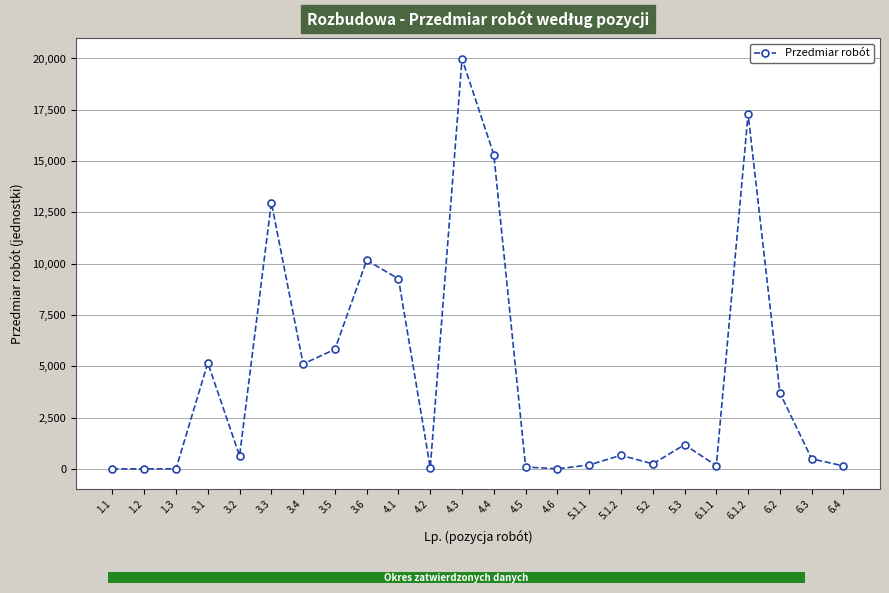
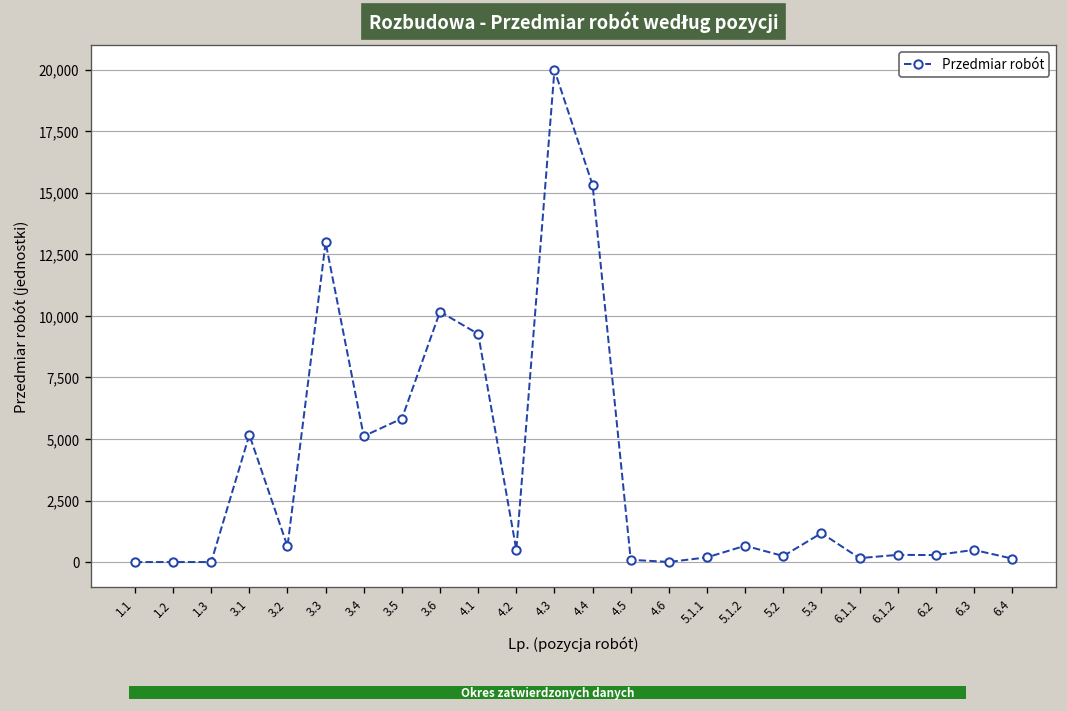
Rozbudowa - Przedmiar robót według pozycji, 4.2: 100 -> 500
Rozbudowa - Przedmiar robót według pozycji, 6.1.2: 17,300 -> 300
Rozbudowa - Przedmiar robót według pozycji, 6.2: 3,700 -> 300
